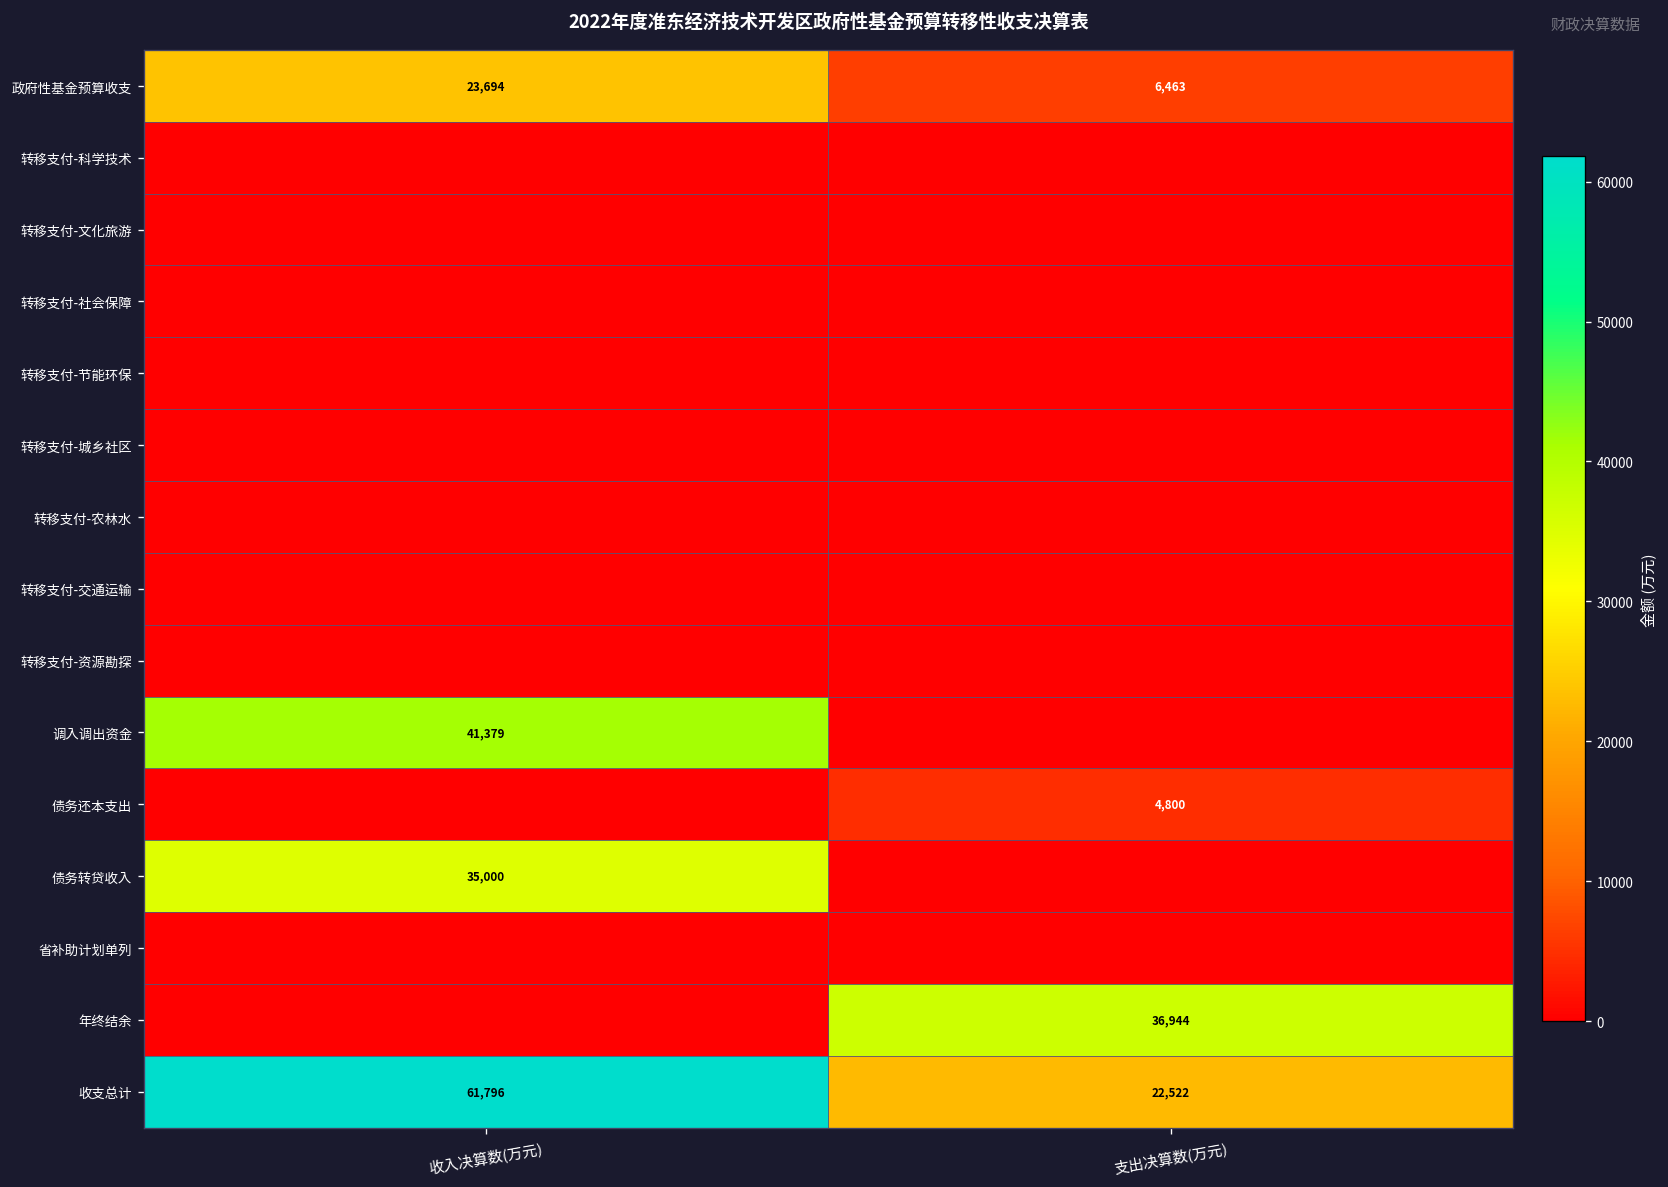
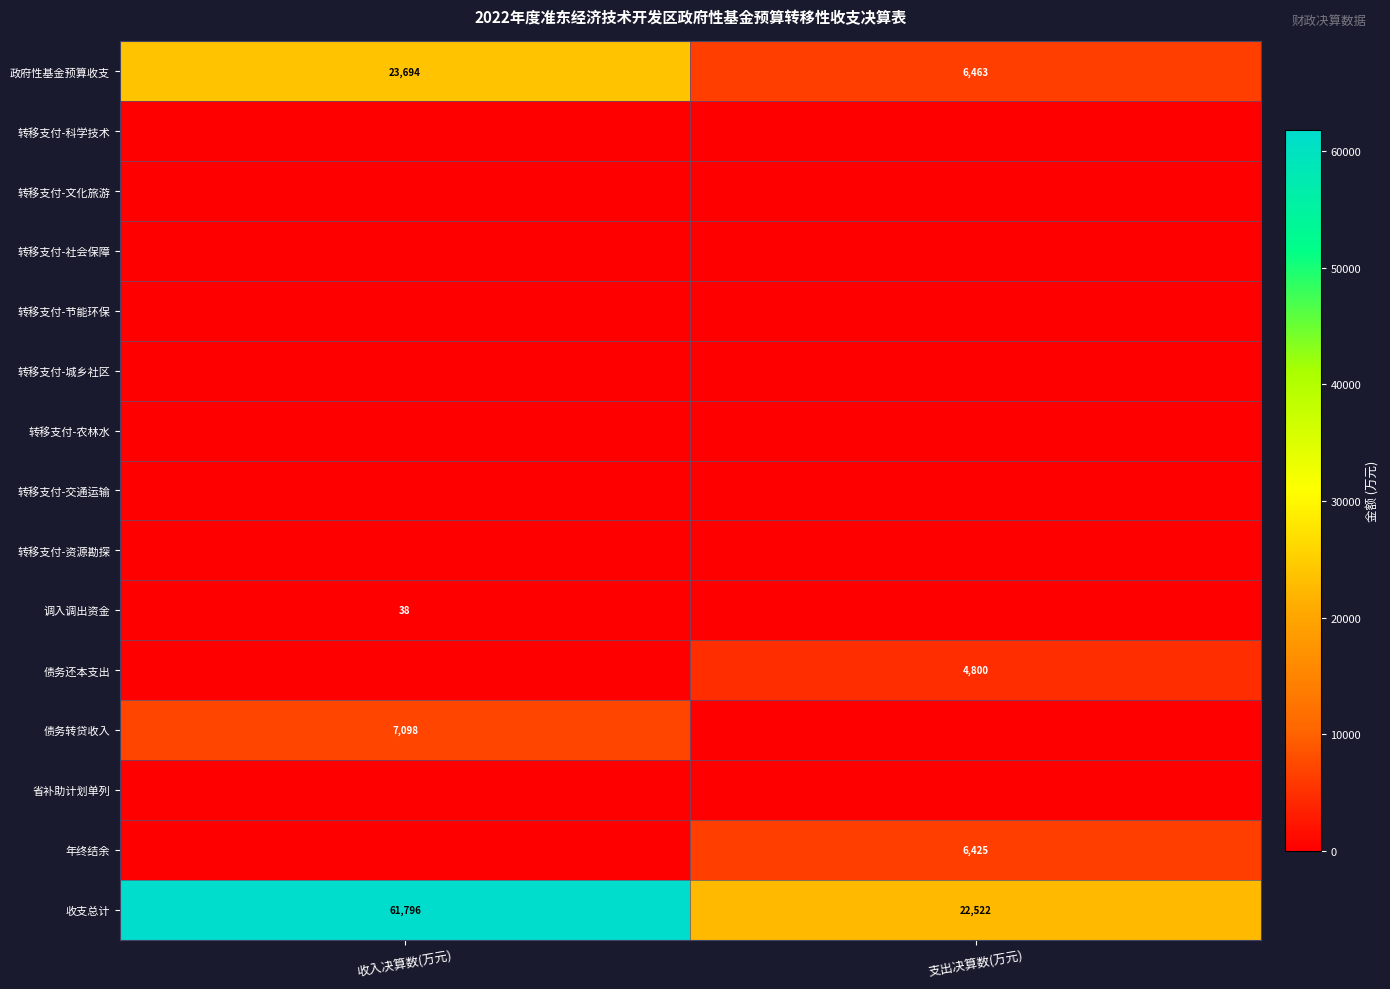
调入调出资金, 收入决算数(万元): 41,379 -> 38
债务转贷收入, 收入决算数(万元): 35,000 -> 7,098
年终结余, 支出决算数(万元): 36,944 -> 6,425
